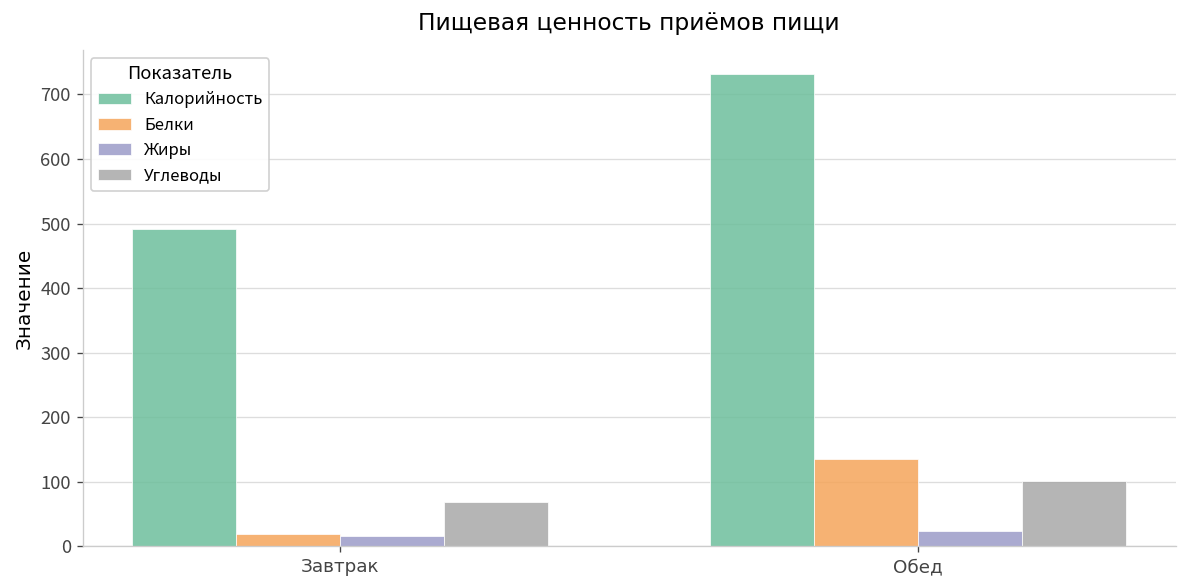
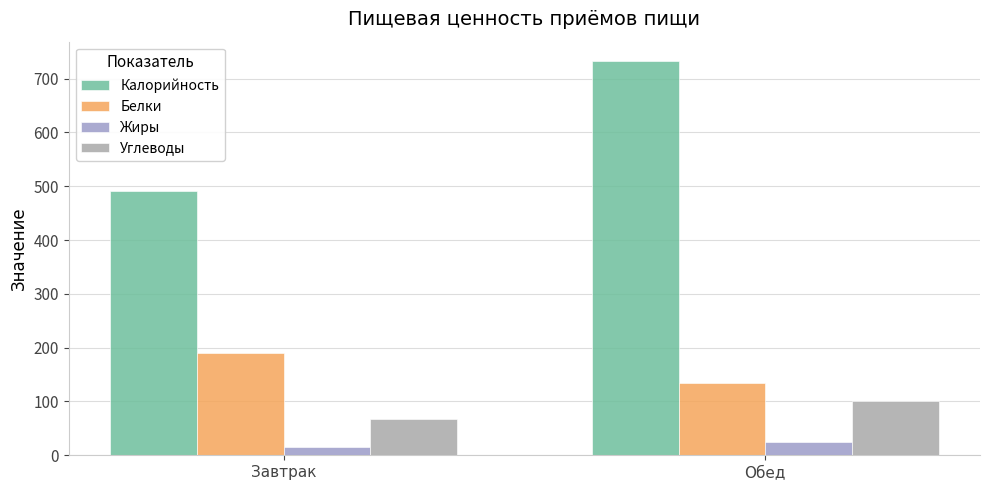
Белки, Завтрак: 20 -> 190
